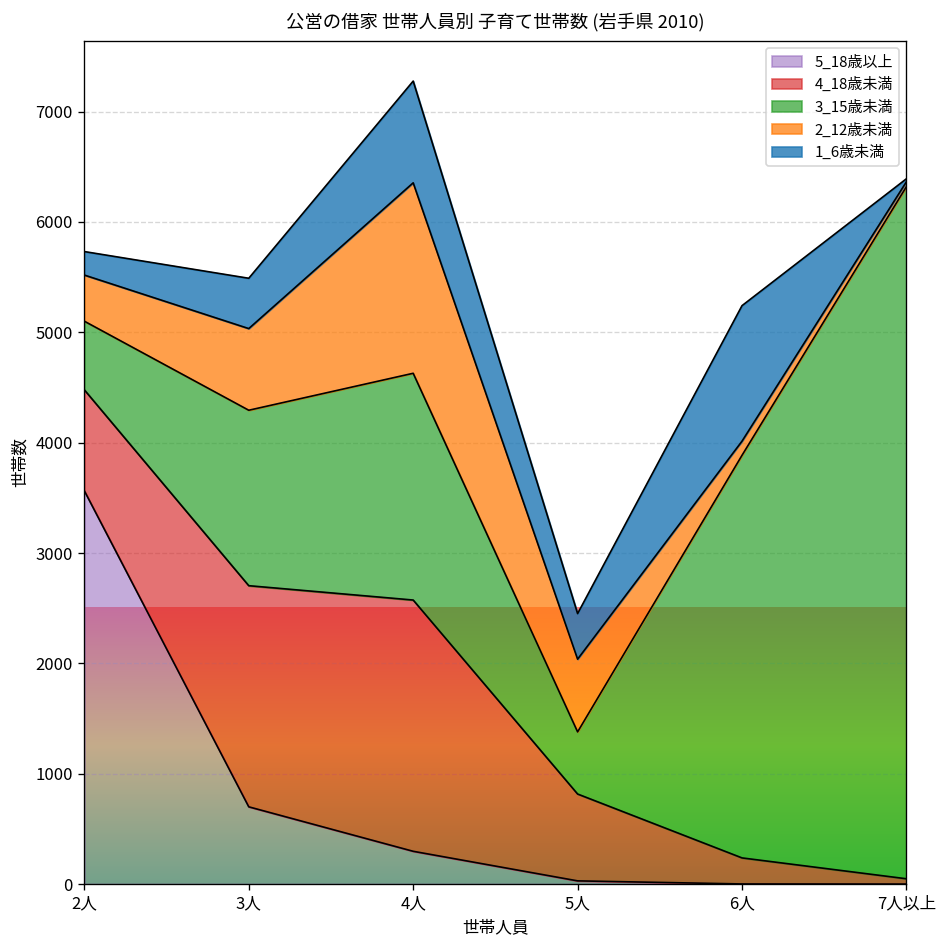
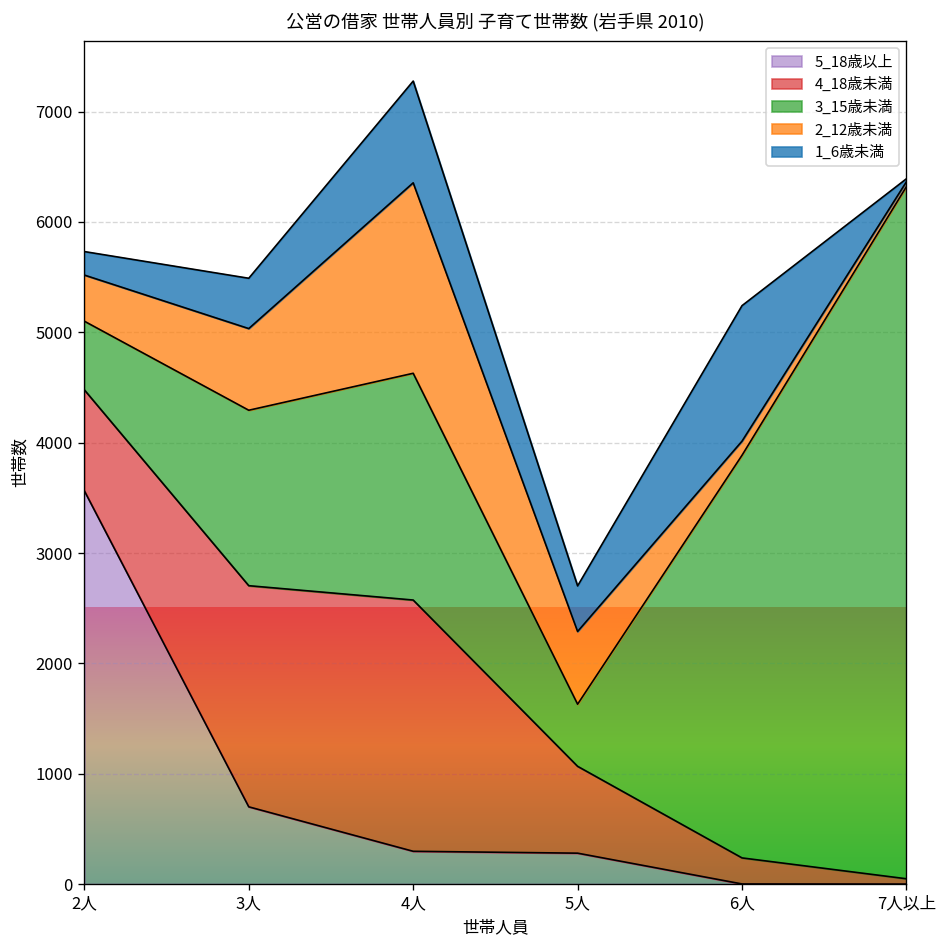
5_18歳以上, 5人: 0 -> 300
